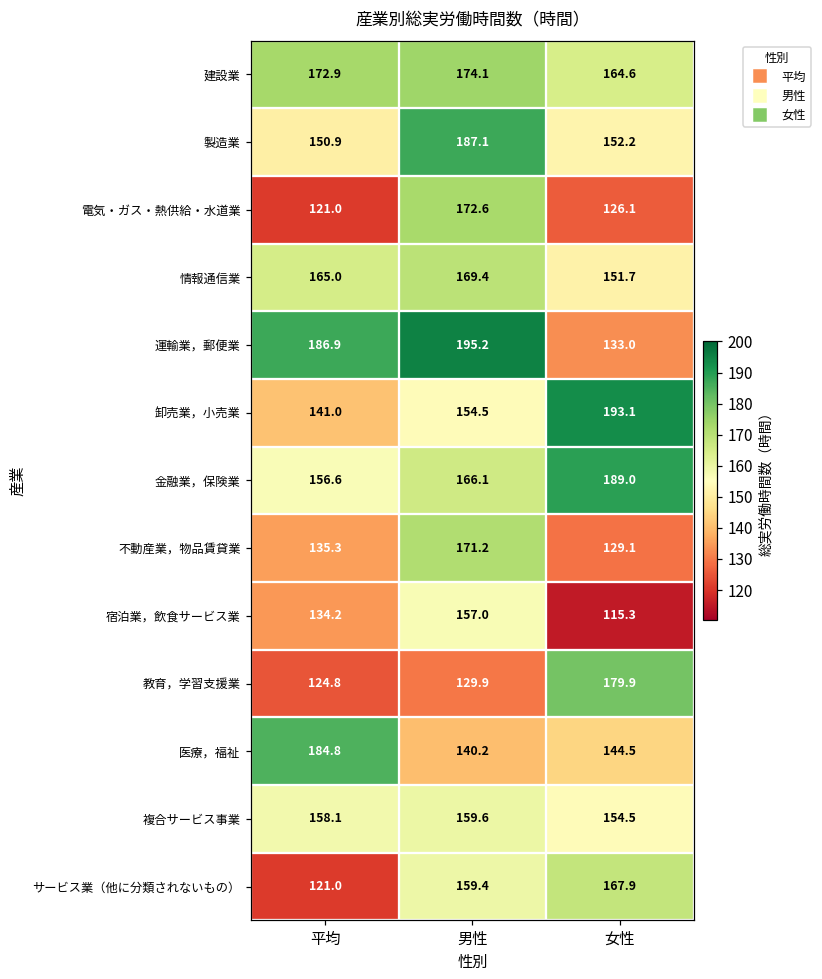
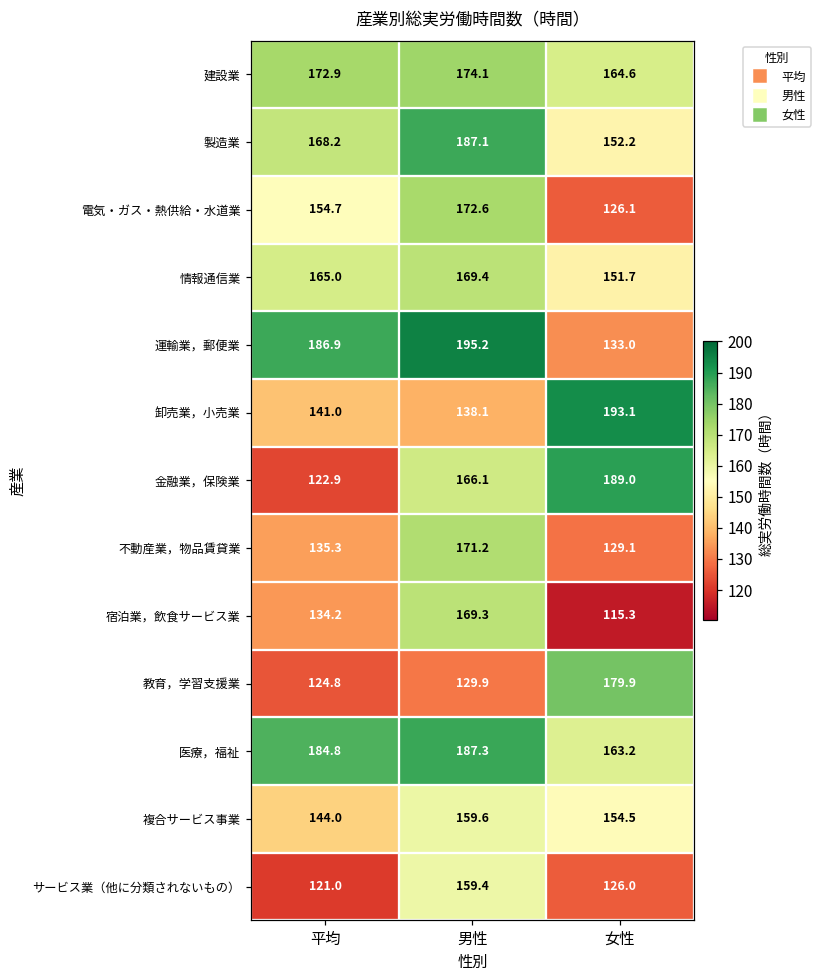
製造業, 平均: 150.9 -> 168.2
電気・ガス・熱供給・水道業, 平均: 121.0 -> 154.7
卸売業，小売業, 男性: 154.5 -> 138.1
金融業，保険業, 平均: 156.6 -> 122.9
宿泊業，飲食サービス業, 男性: 157.0 -> 169.3
医療，福祉, 男性: 140.2 -> 187.3
医療，福祉, 女性: 144.5 -> 163.2
複合サービス事業, 平均: 158.1 -> 144.0
サービス業（他に分類されないもの）, 女性: 167.9 -> 126.0
